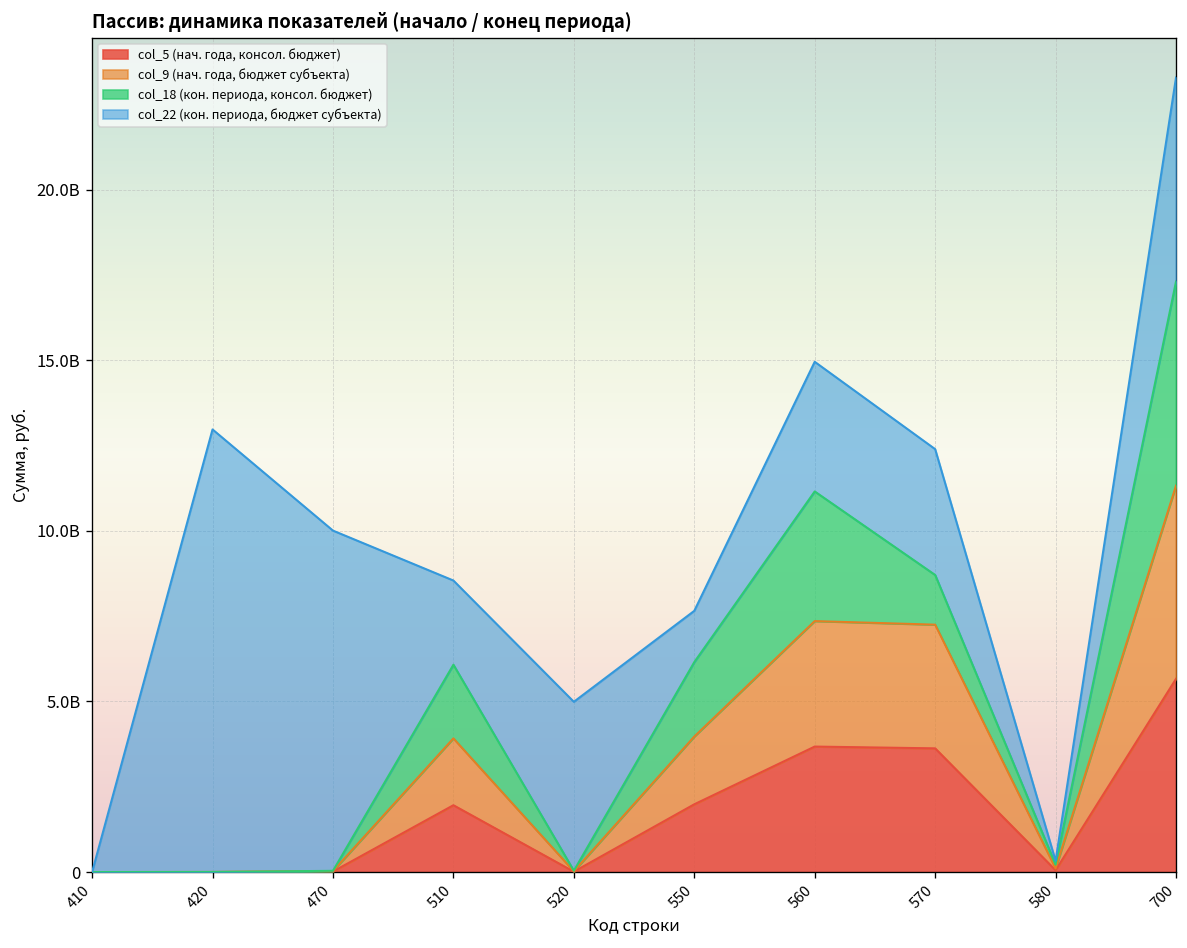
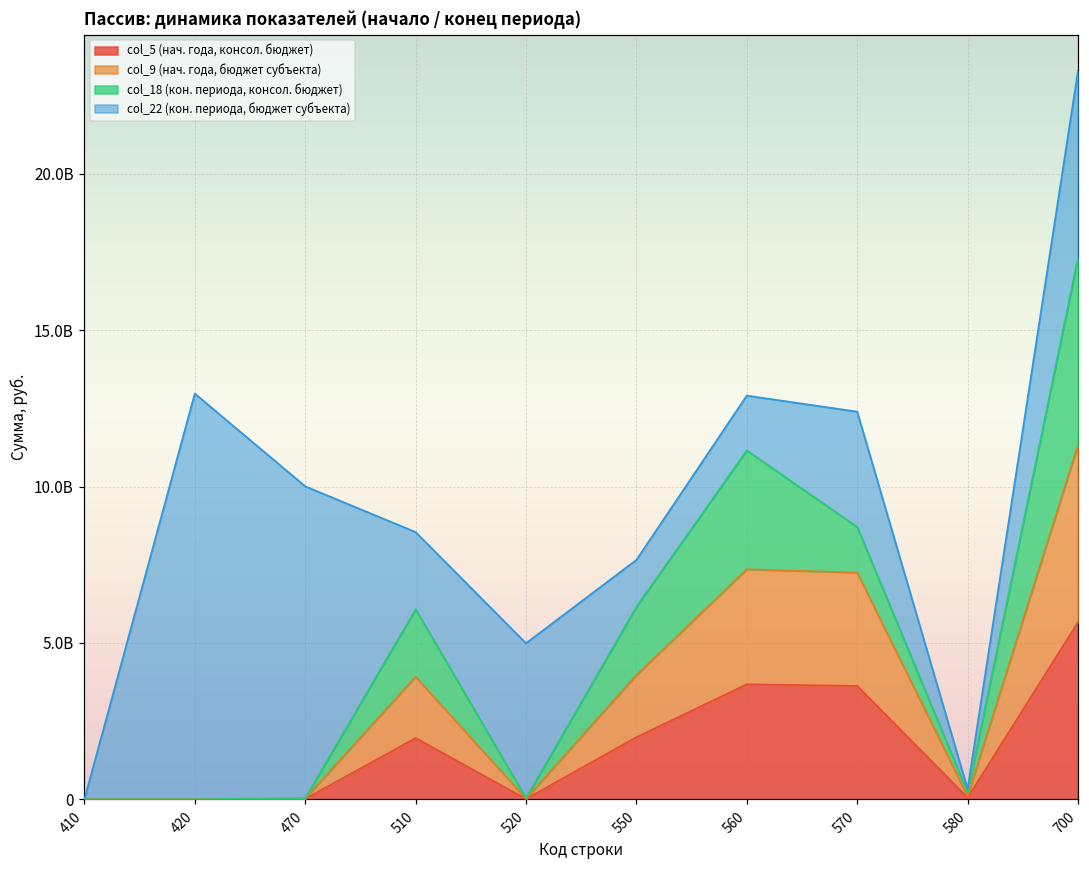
col_22 (кон. периода, бюджет субъекта), 560: 3800000000 -> 1800000000
